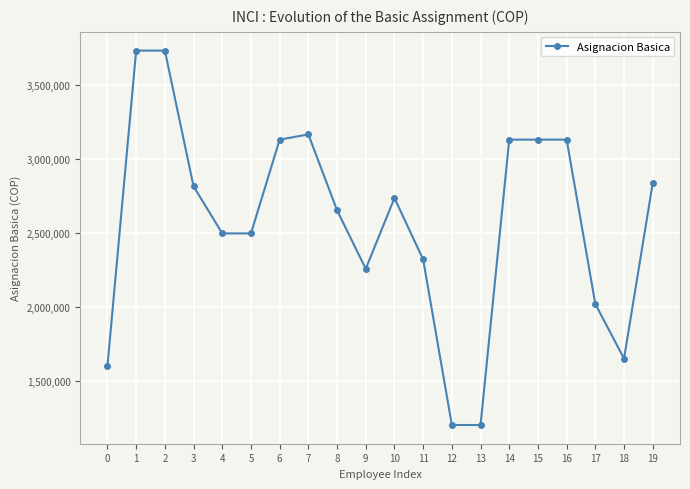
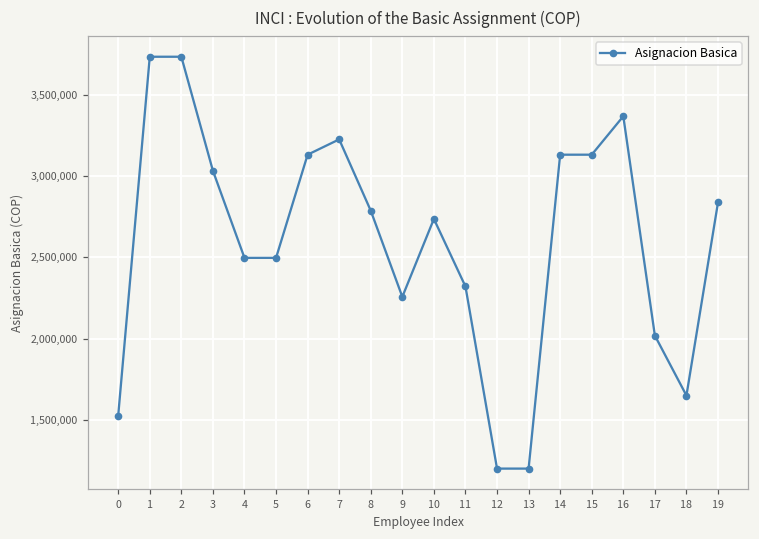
0: 1,600,000 -> 1,530,000
3: 2,810,000 -> 3,030,000
7: 3,170,000 -> 3,220,000
8: 2,650,000 -> 2,790,000
16: 3,130,000 -> 3,370,000
